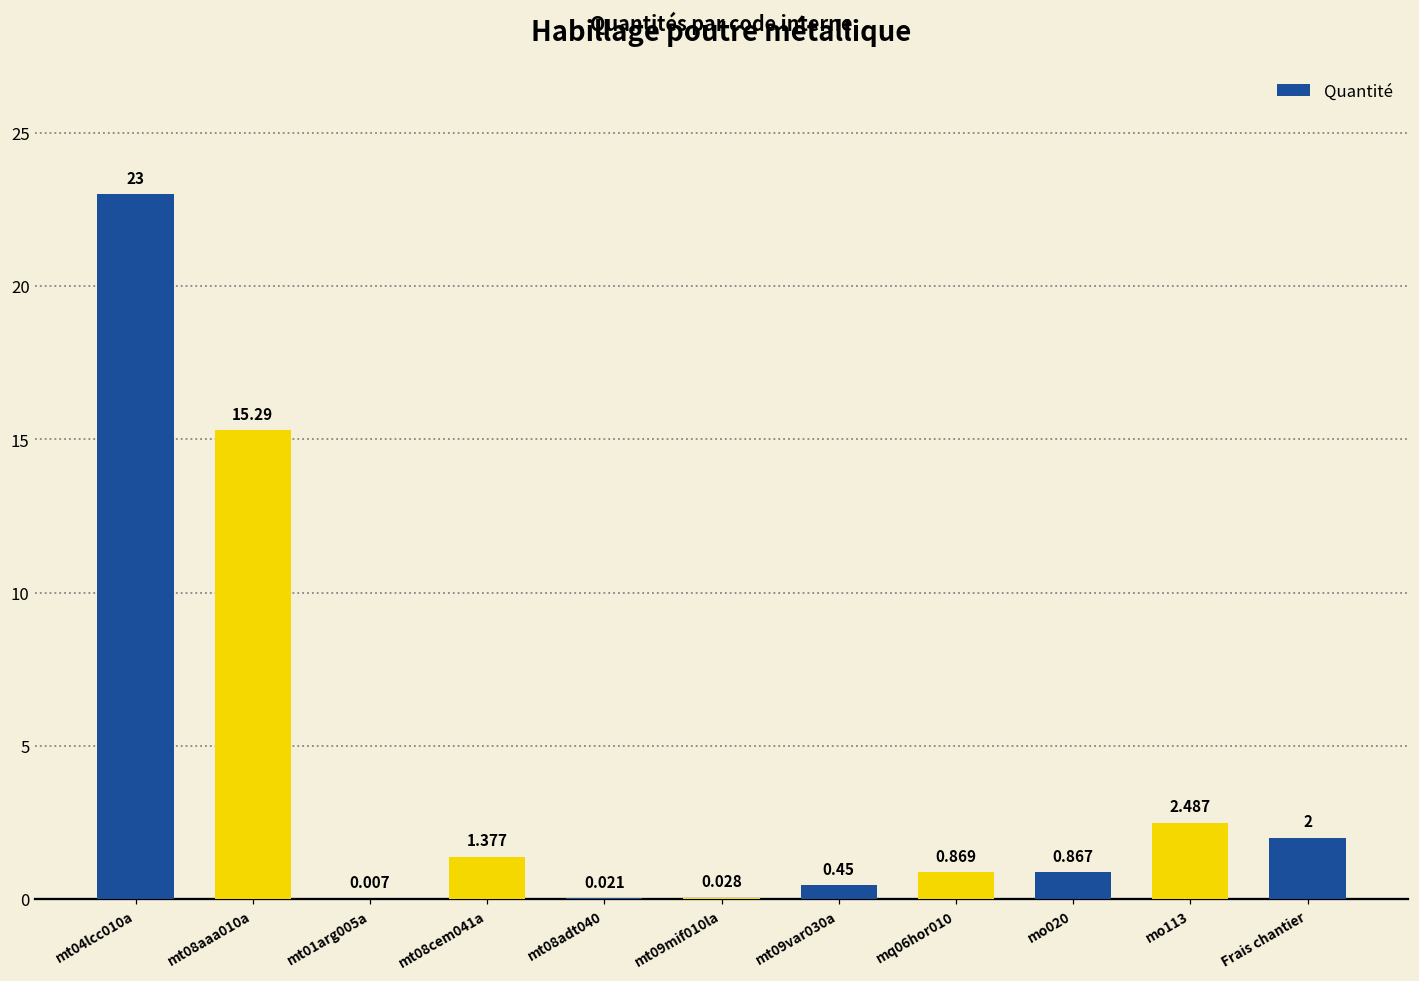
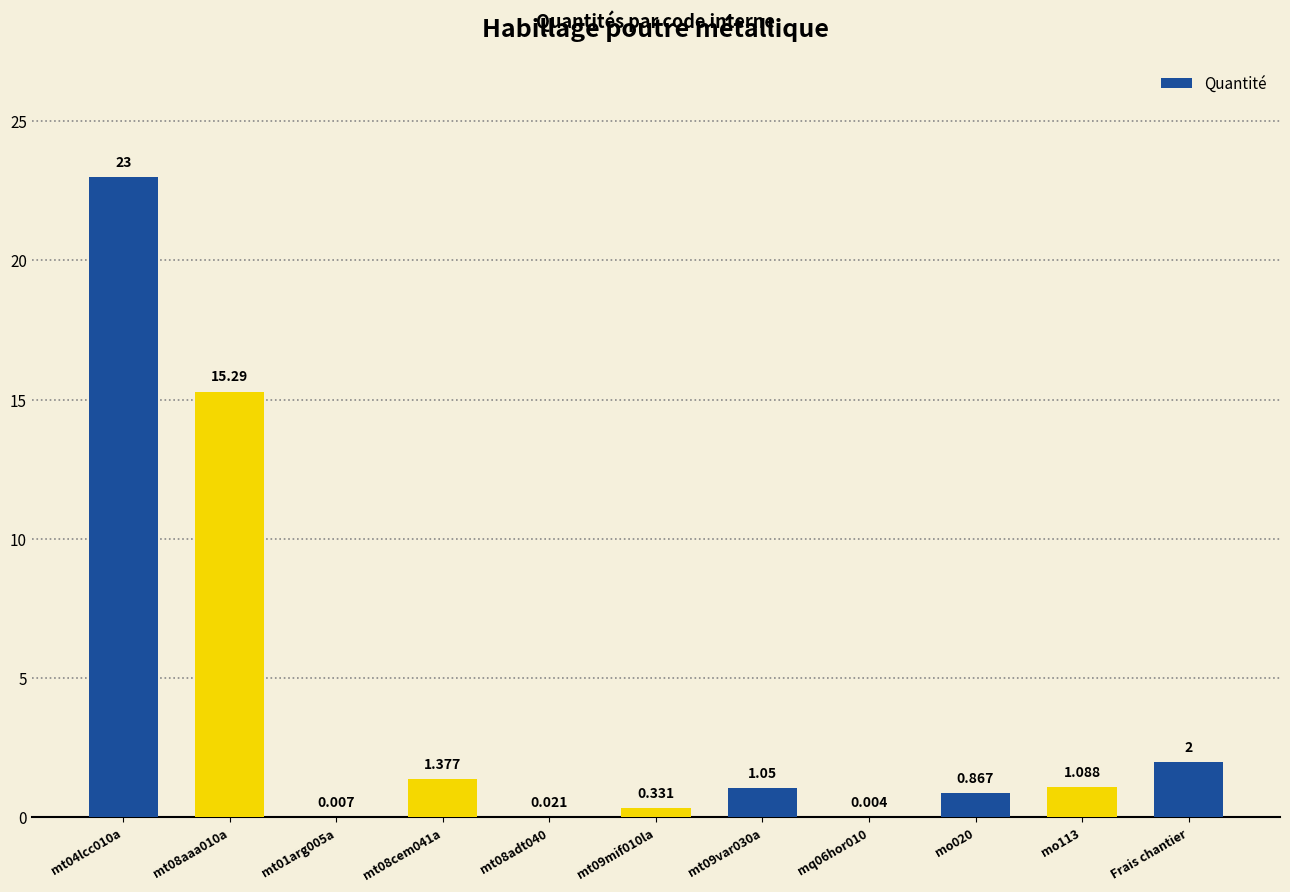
mt09mif010la: 0.028 -> 0.331
mt09var030a: 0.45 -> 1.05
mq06hor010: 0.869 -> 0.004
mo113: 2.487 -> 1.088
